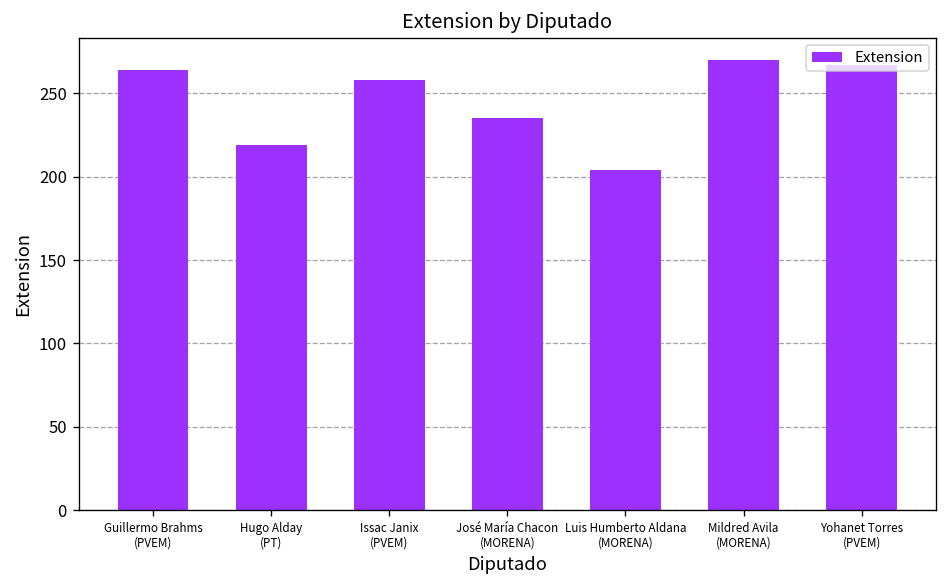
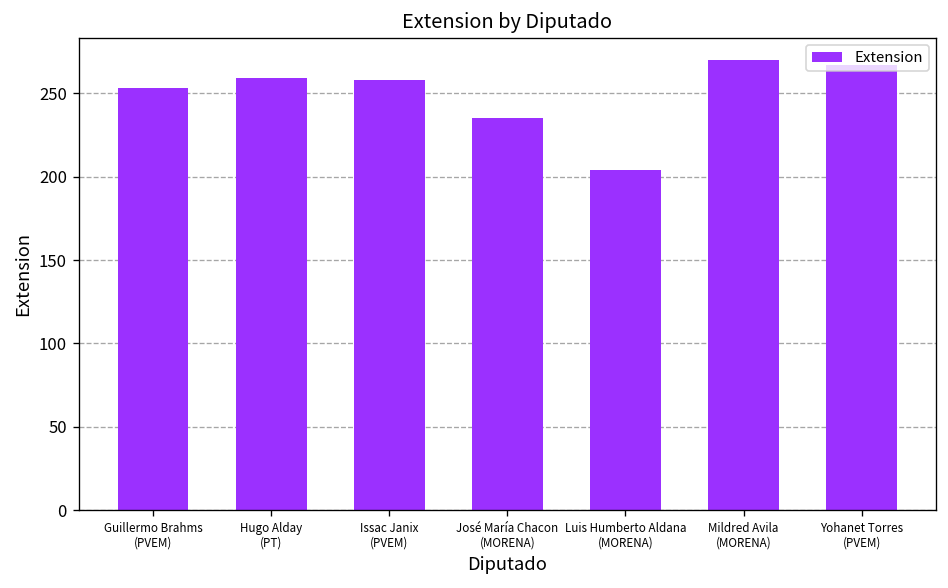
Guillermo Brahms (PVEM): 264 -> 253
Hugo Alday (PT): 219 -> 259
